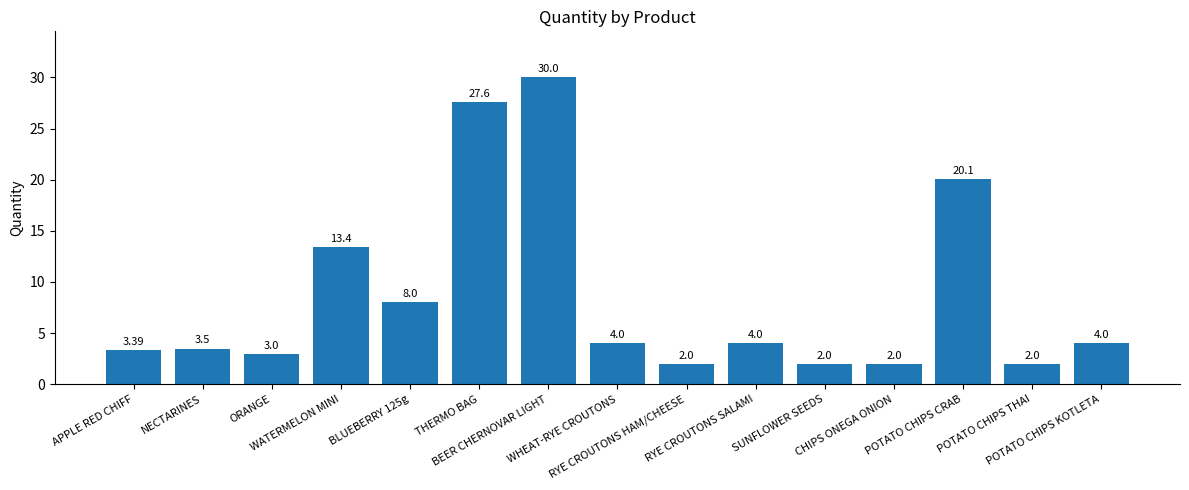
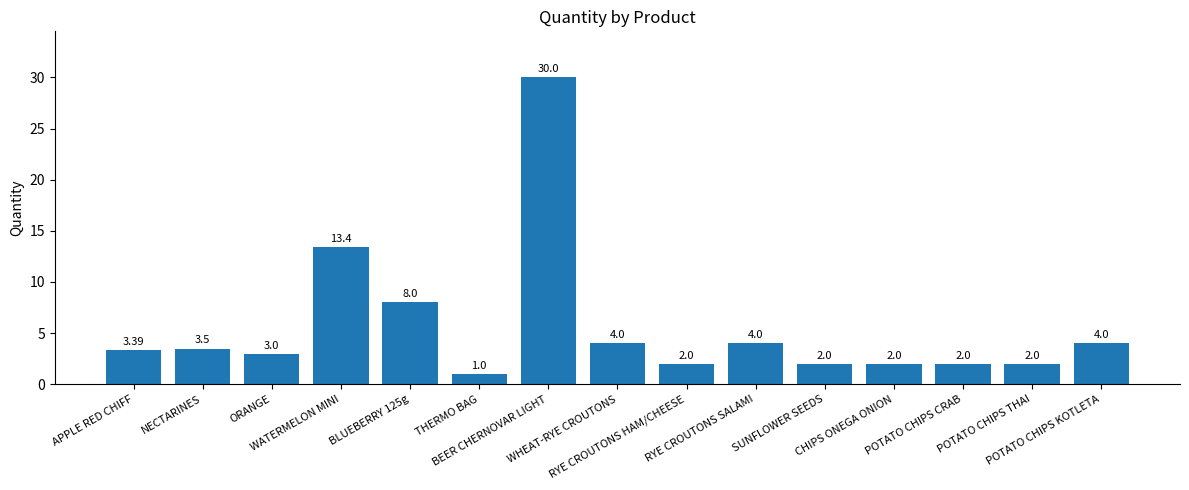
THERMO BAG: 27.6 -> 1.0
POTATO CHIPS CRAB: 20.1 -> 2.0
